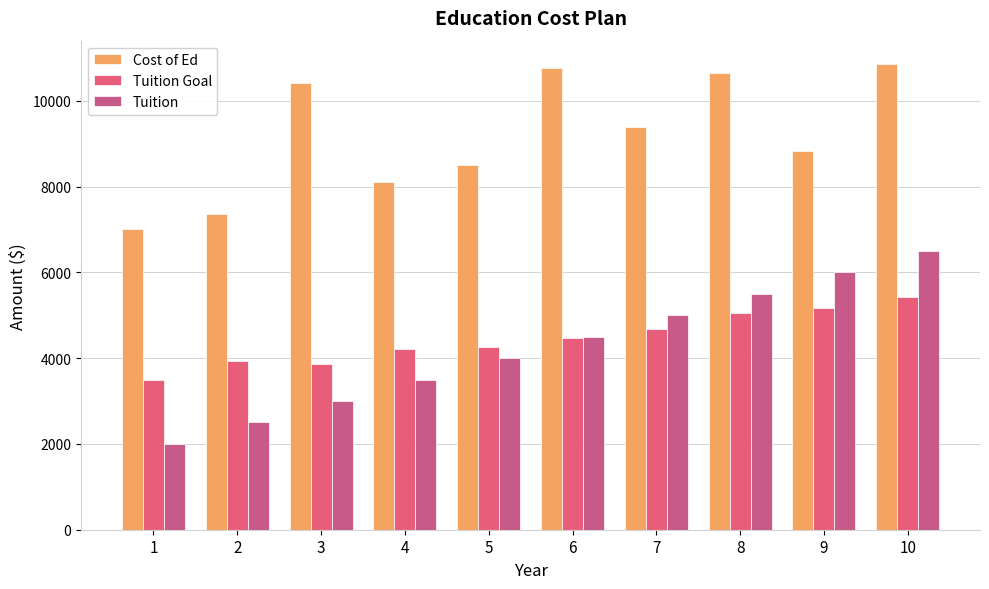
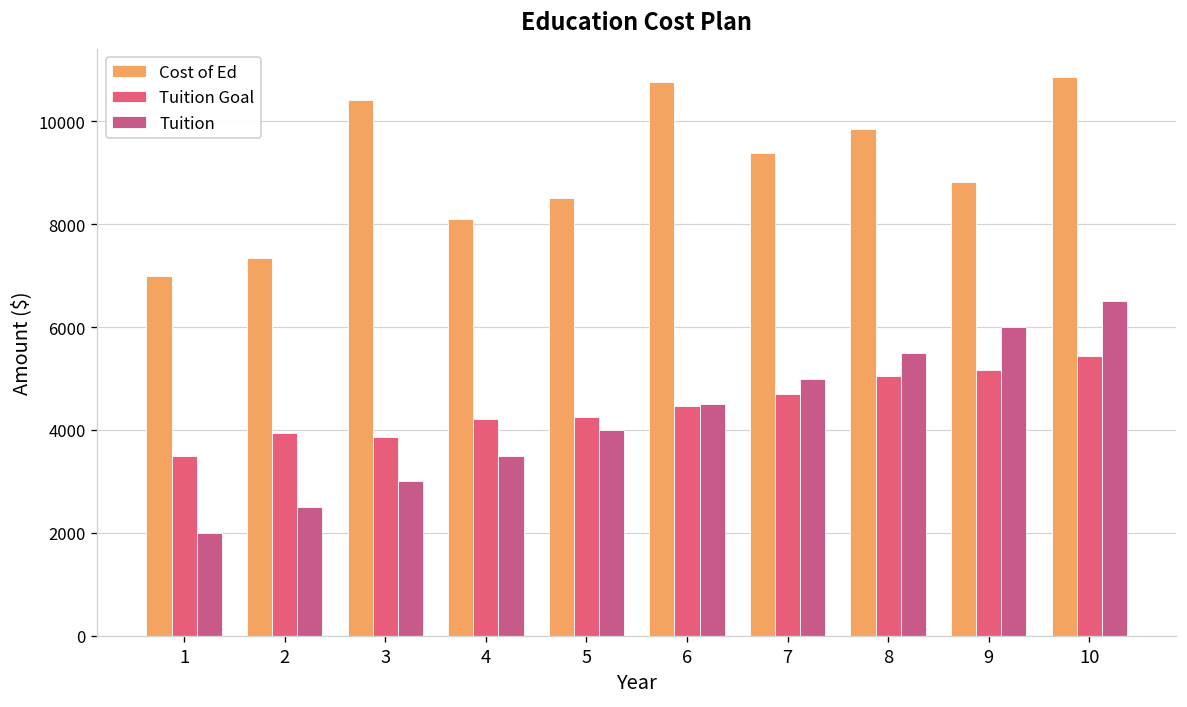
Cost of Ed, 8: 10600 -> 9800
